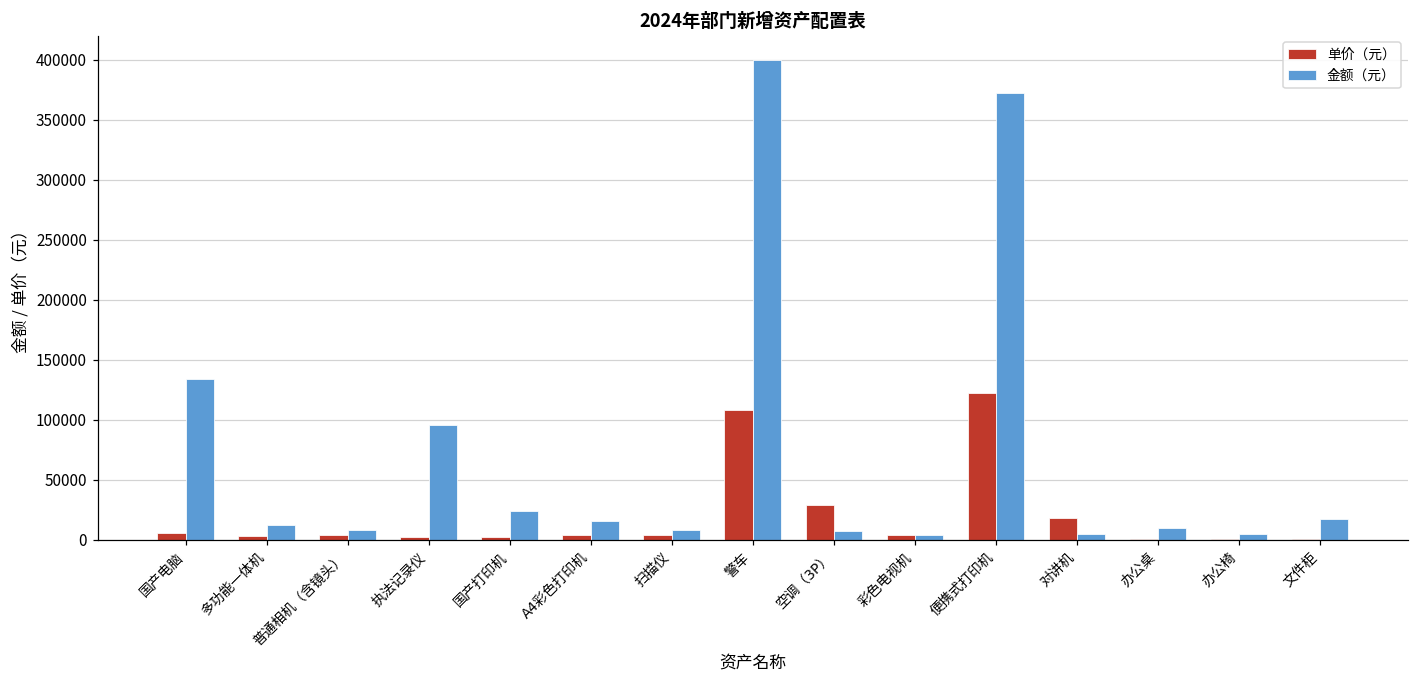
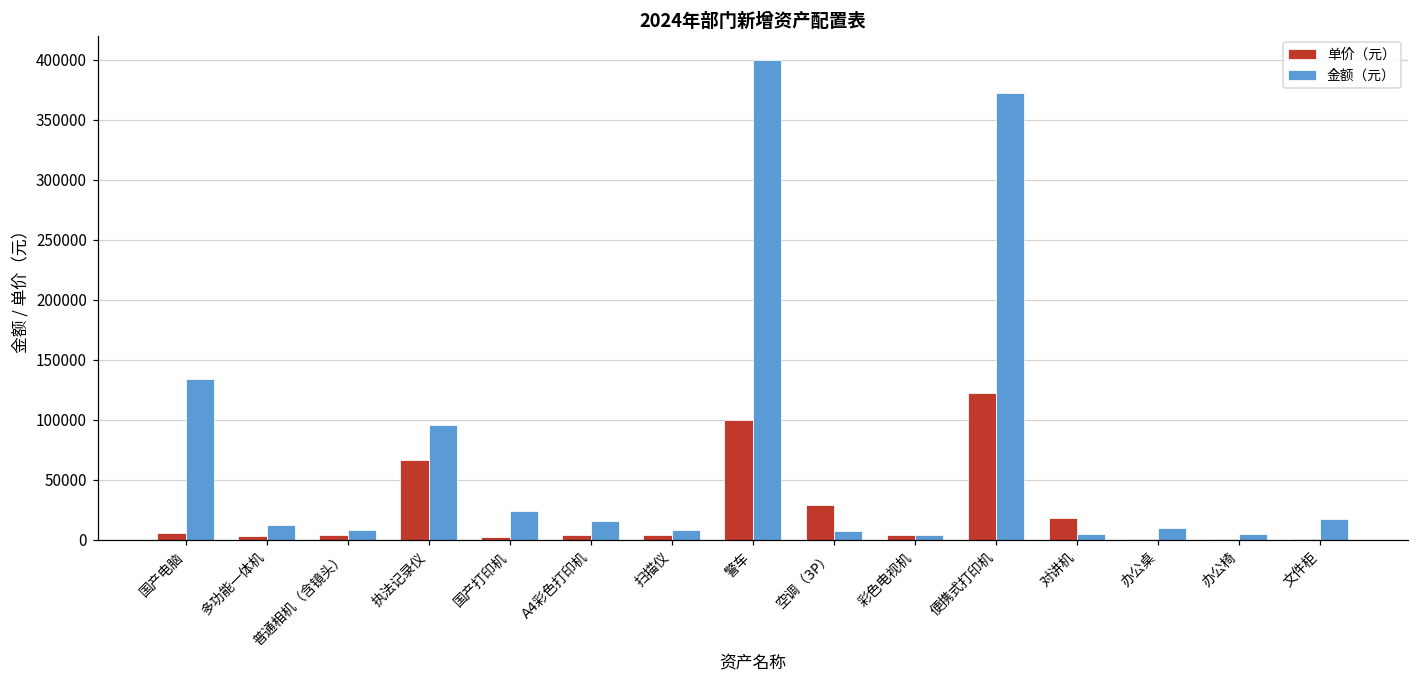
单价（元）, 执法记录仪: 2000 -> 67000
单价（元）, 警车: 108000 -> 100000
